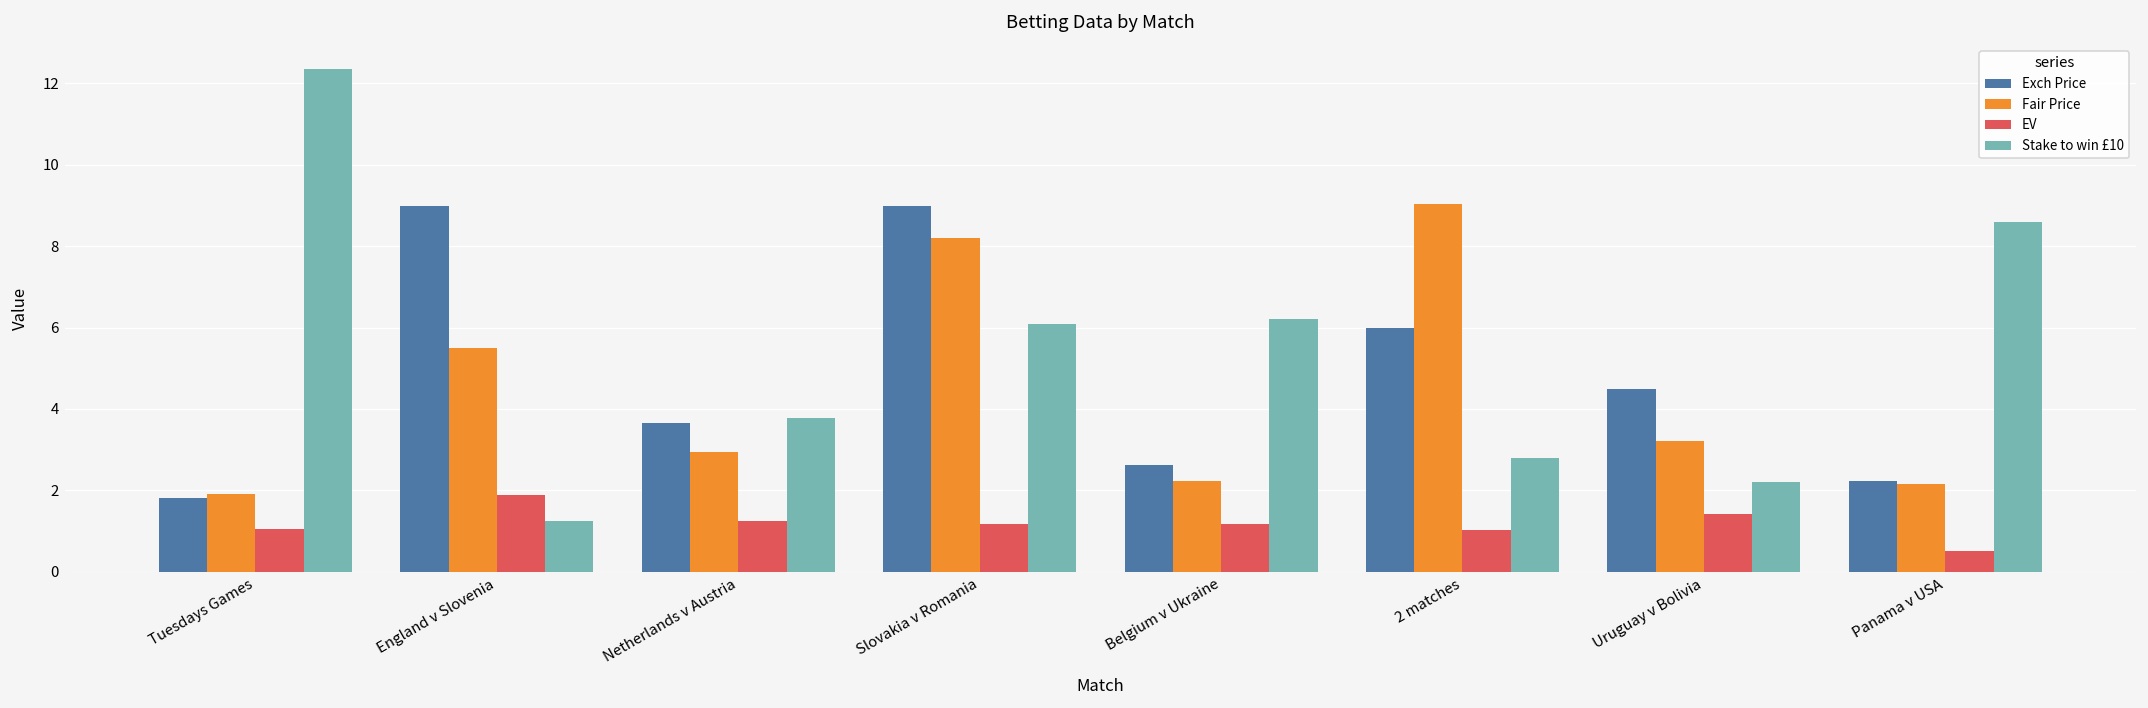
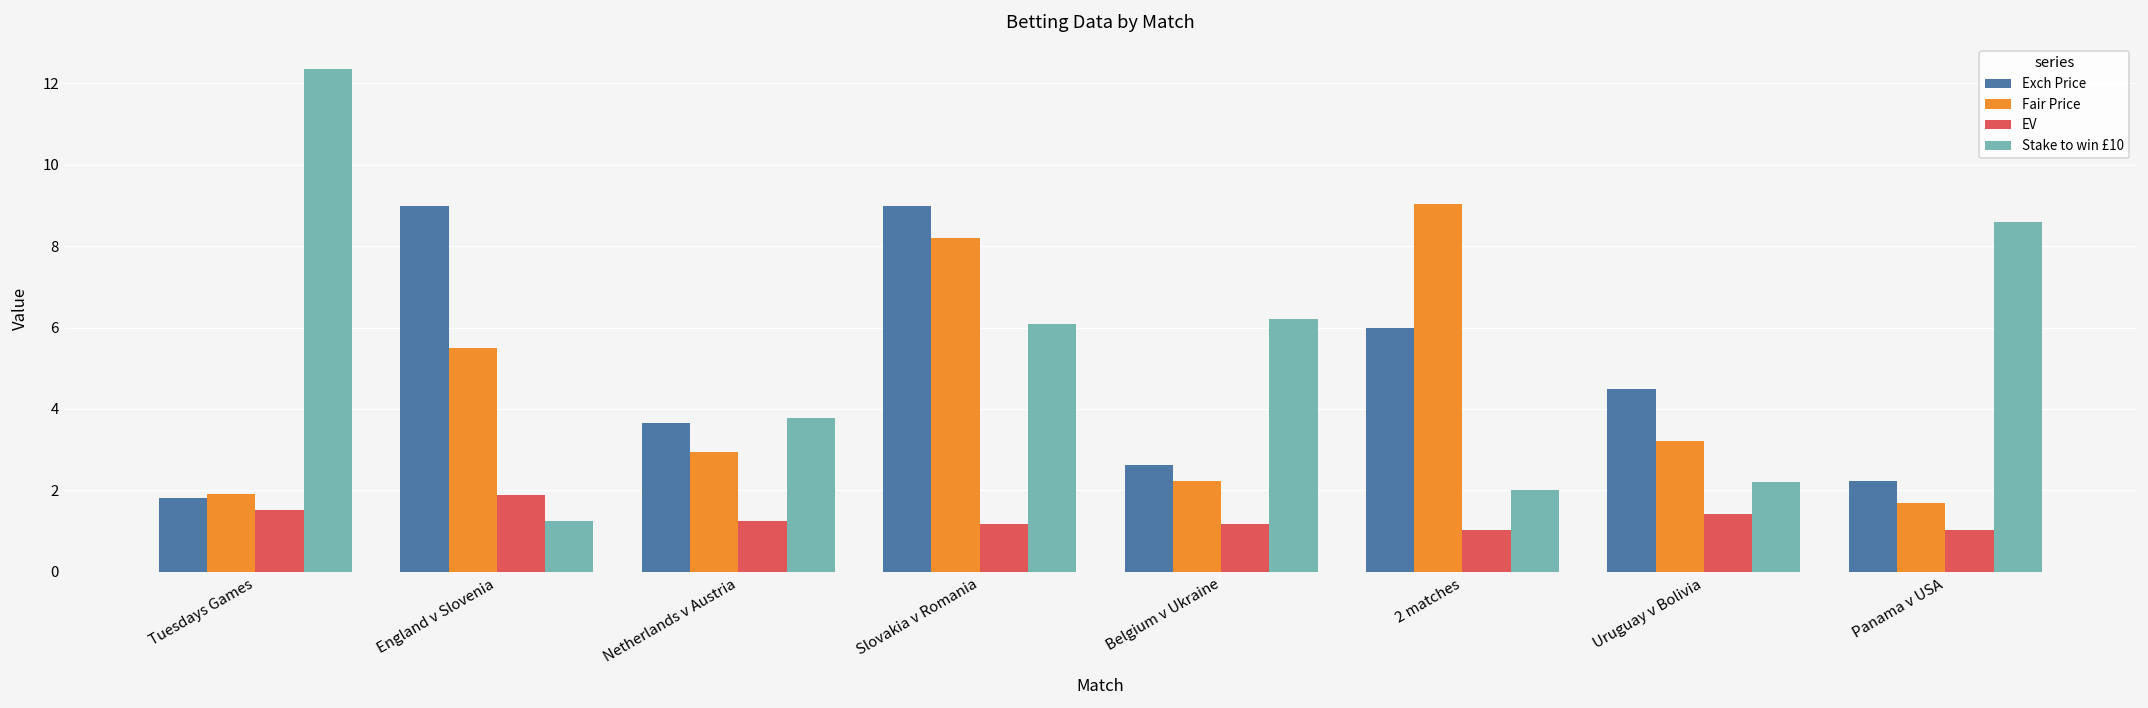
EV, Tuesdays Games: 1.1 -> 1.5
Stake to win £10, 2 matches: 2.8 -> 2.0
Fair Price, Panama v USA: 2.2 -> 1.7
EV, Panama v USA: 0.5 -> 1.0
